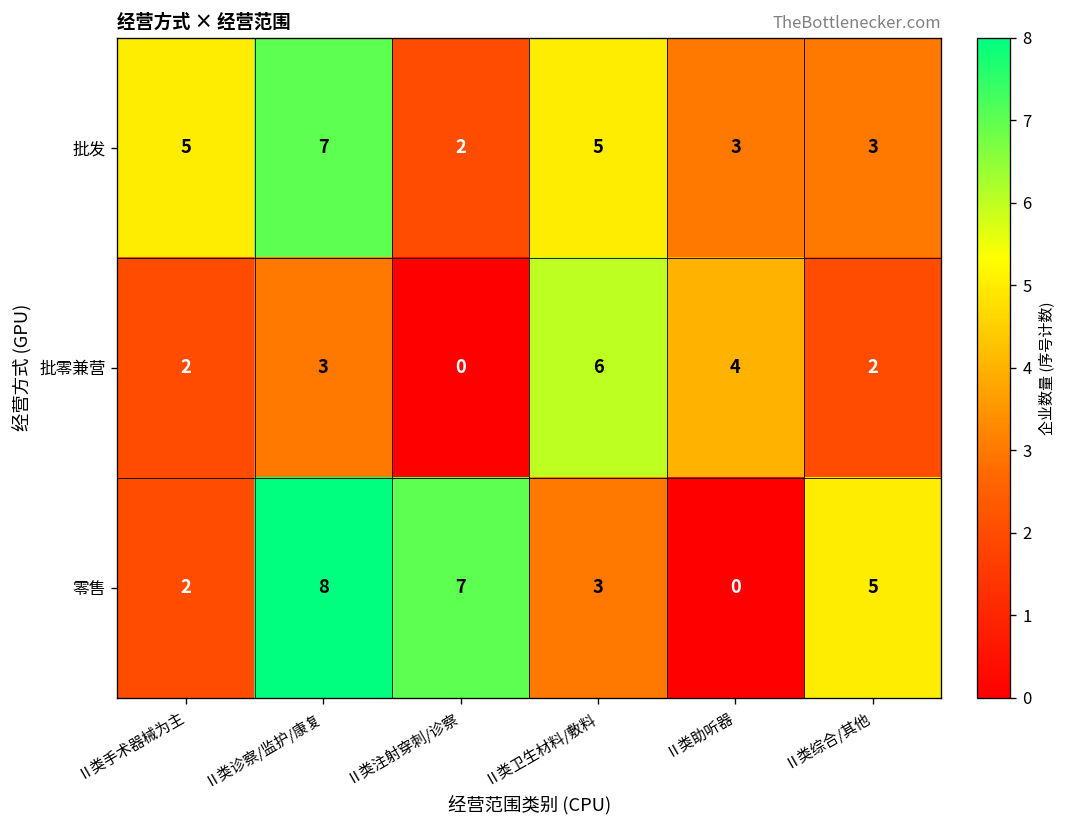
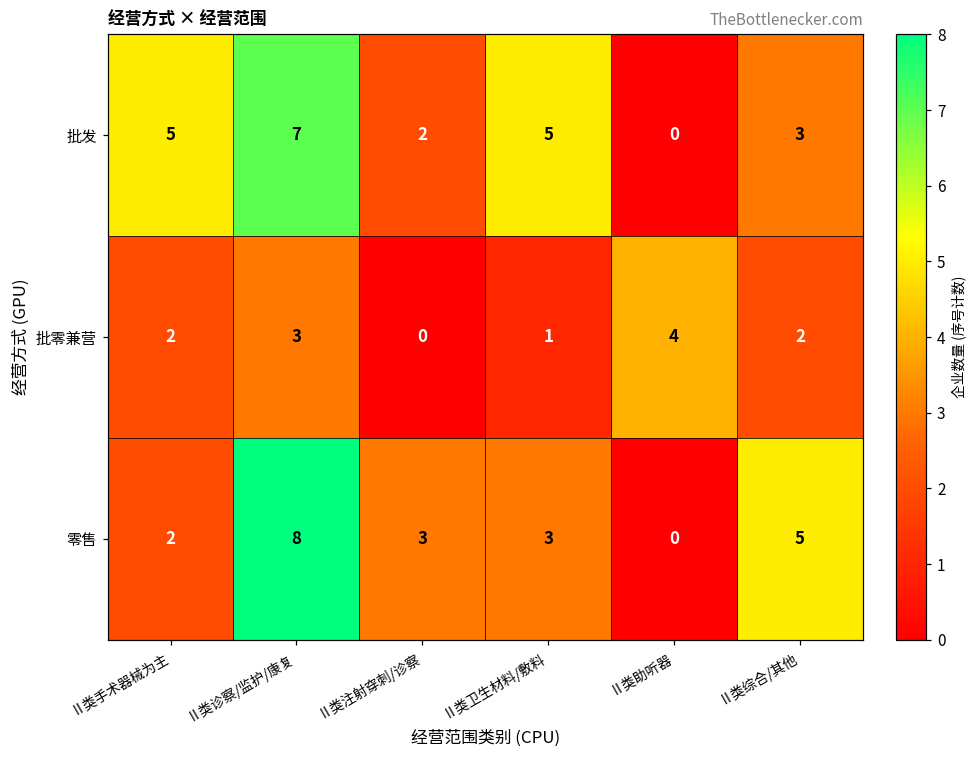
批发, Ⅱ类助听器: 3 -> 0
批零兼营, Ⅱ类卫生材料/敷料: 6 -> 1
零售, Ⅱ类注射穿刺/诊察: 7 -> 3
